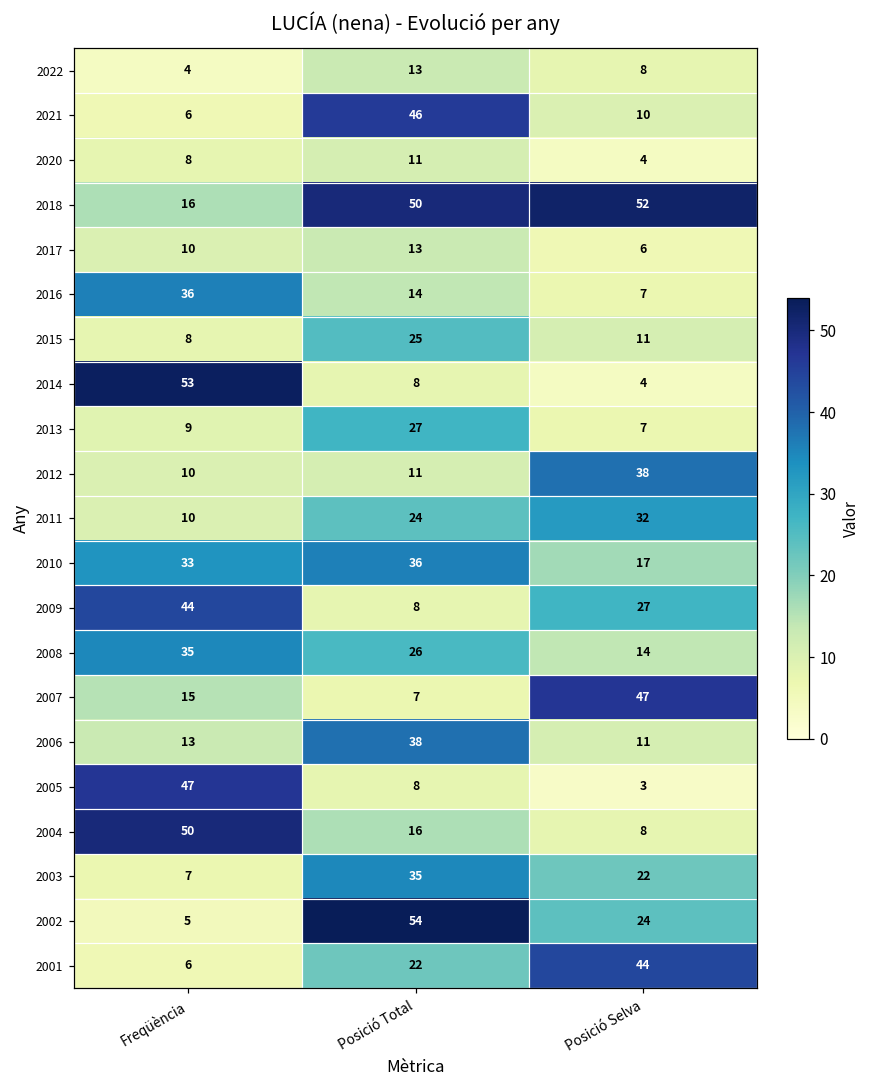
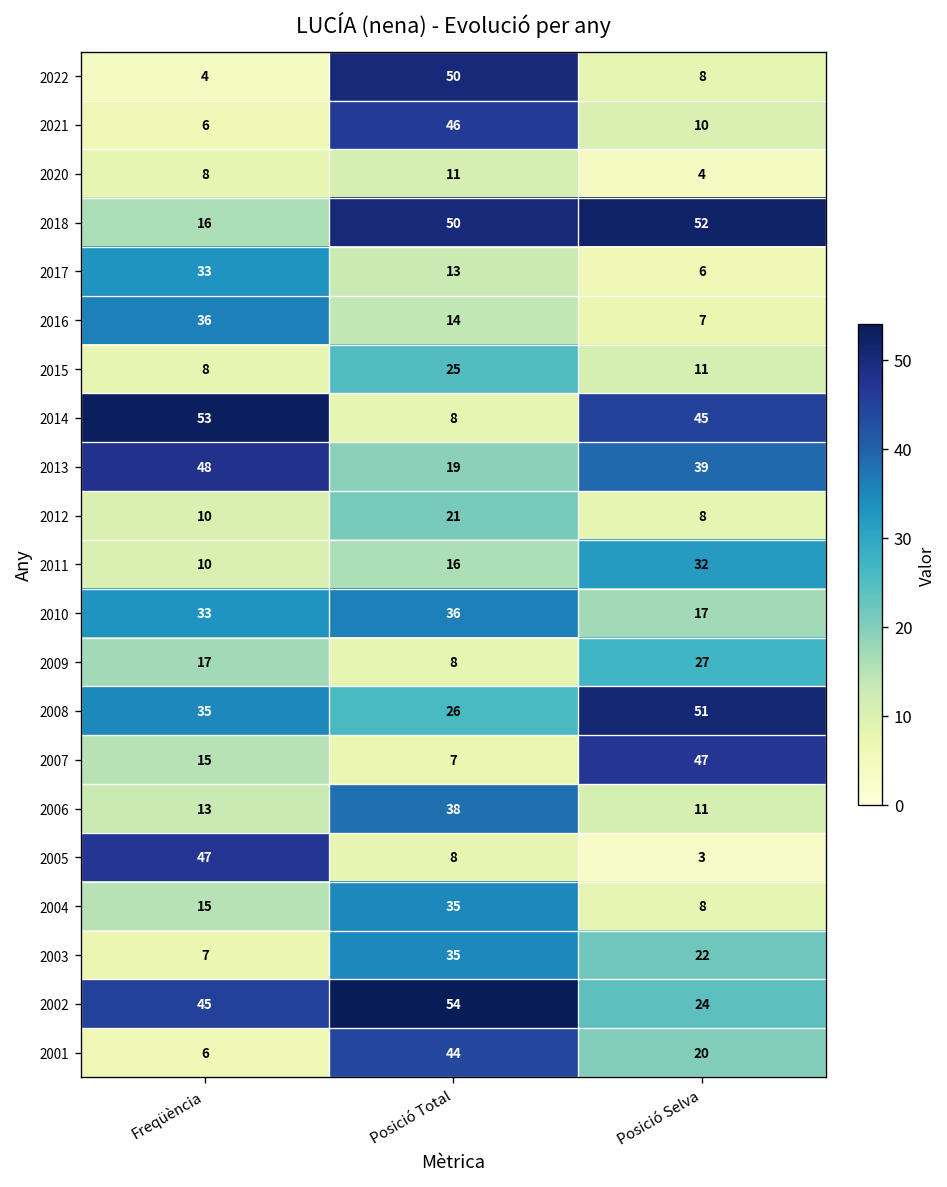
2022, Posició Total: 13 -> 50
2017, Freqüència: 10 -> 33
2014, Posició Selva: 4 -> 45
2013, Freqüència: 9 -> 48
2013, Posició Total: 27 -> 19
2013, Posició Selva: 7 -> 39
2012, Posició Total: 11 -> 21
2012, Posició Selva: 38 -> 8
2011, Posició Total: 24 -> 16
2009, Freqüència: 44 -> 17
2008, Posició Selva: 14 -> 51
2004, Freqüència: 50 -> 15
2004, Posició Total: 16 -> 35
2002, Freqüència: 5 -> 45
2001, Posició Total: 22 -> 44
2001, Posició Selva: 44 -> 20
